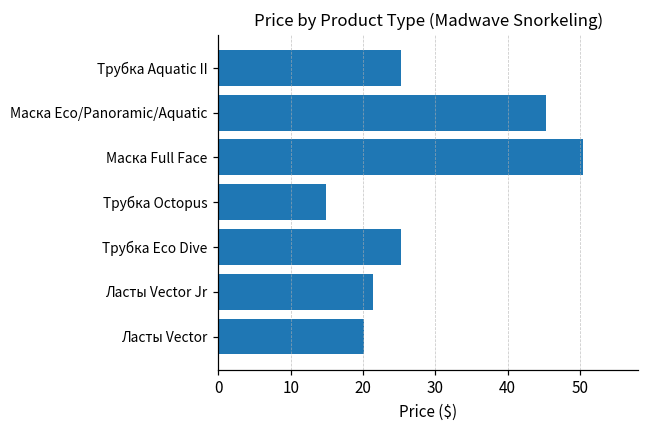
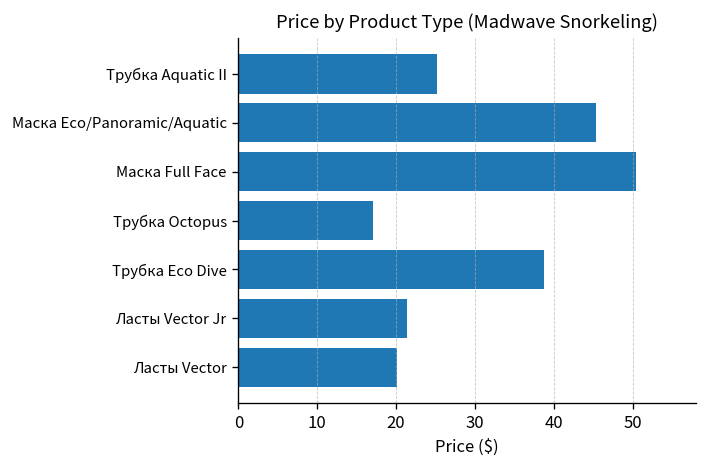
Трубка Octopus: 15 -> 17
Трубка Eco Dive: 25 -> 39
